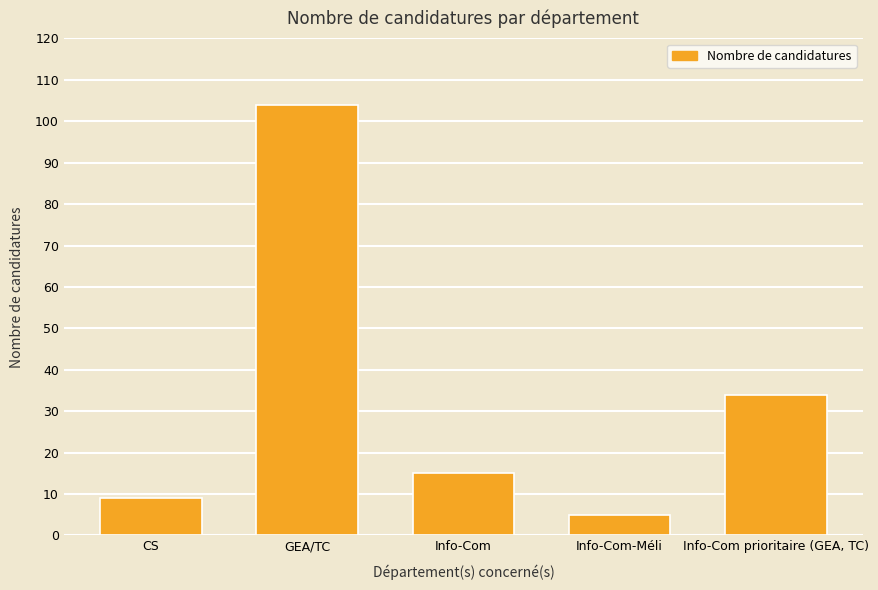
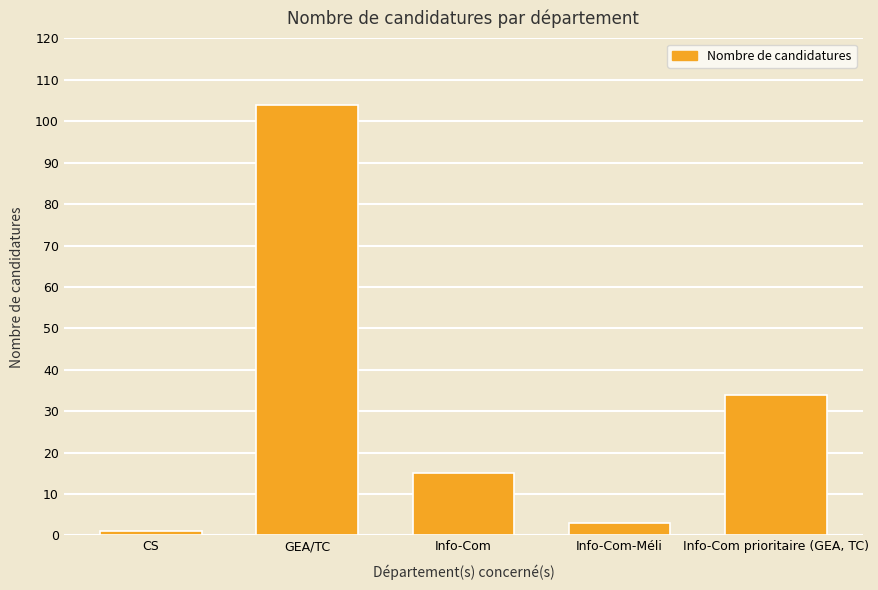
CS: 9 -> 1
Info-Com-Méli: 5 -> 3
